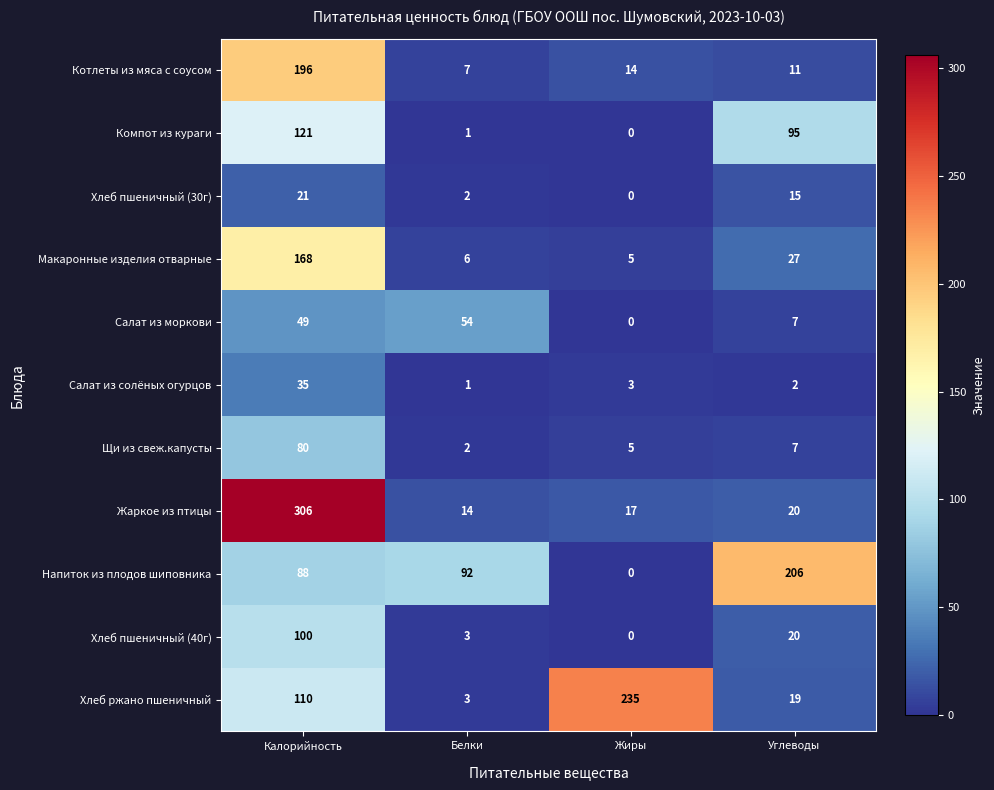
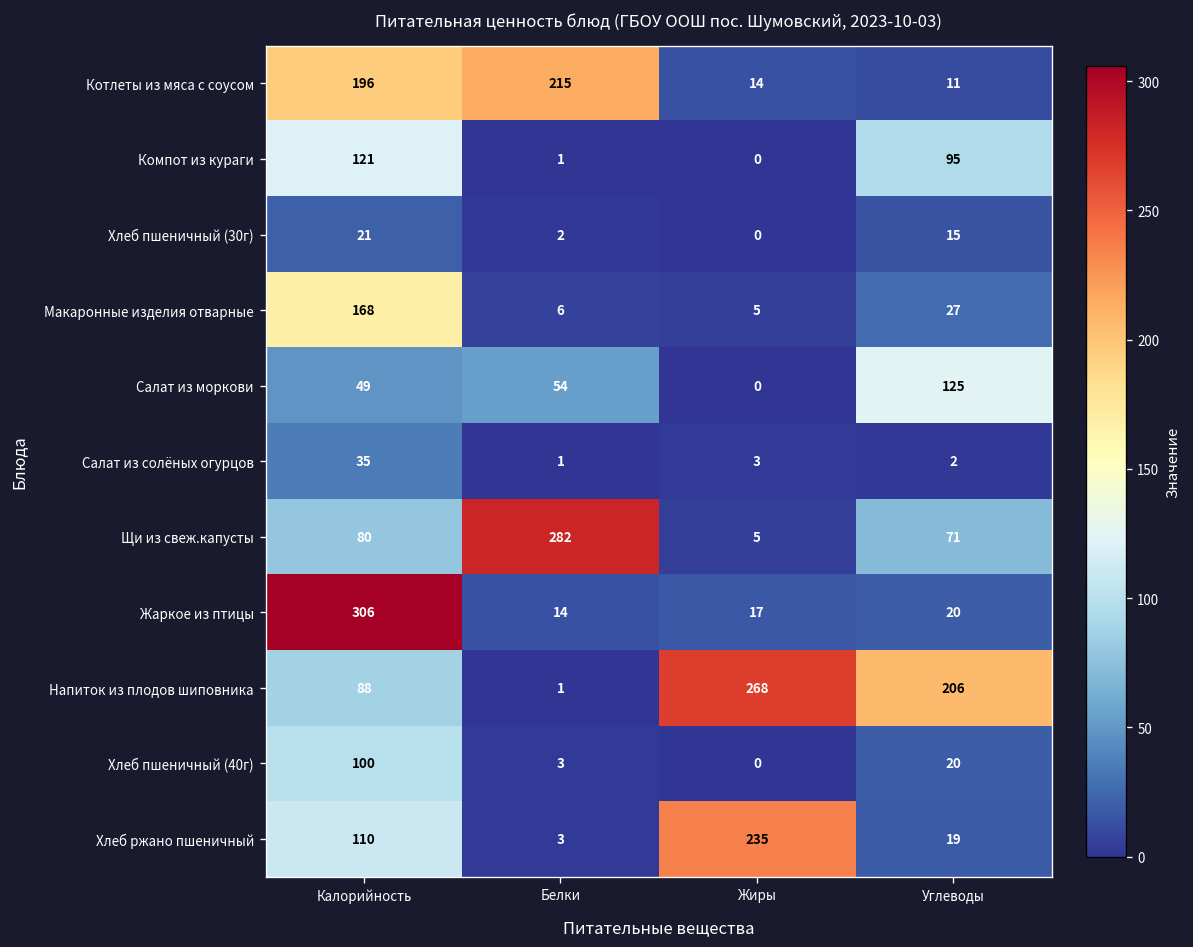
Котлеты из мяса с соусом, Белки: 7 -> 215
Салат из моркови, Углеводы: 7 -> 125
Щи из свеж.капусты, Белки: 2 -> 282
Щи из свеж.капусты, Углеводы: 7 -> 71
Напиток из плодов шиповника, Белки: 92 -> 1
Напиток из плодов шиповника, Жиры: 0 -> 268
